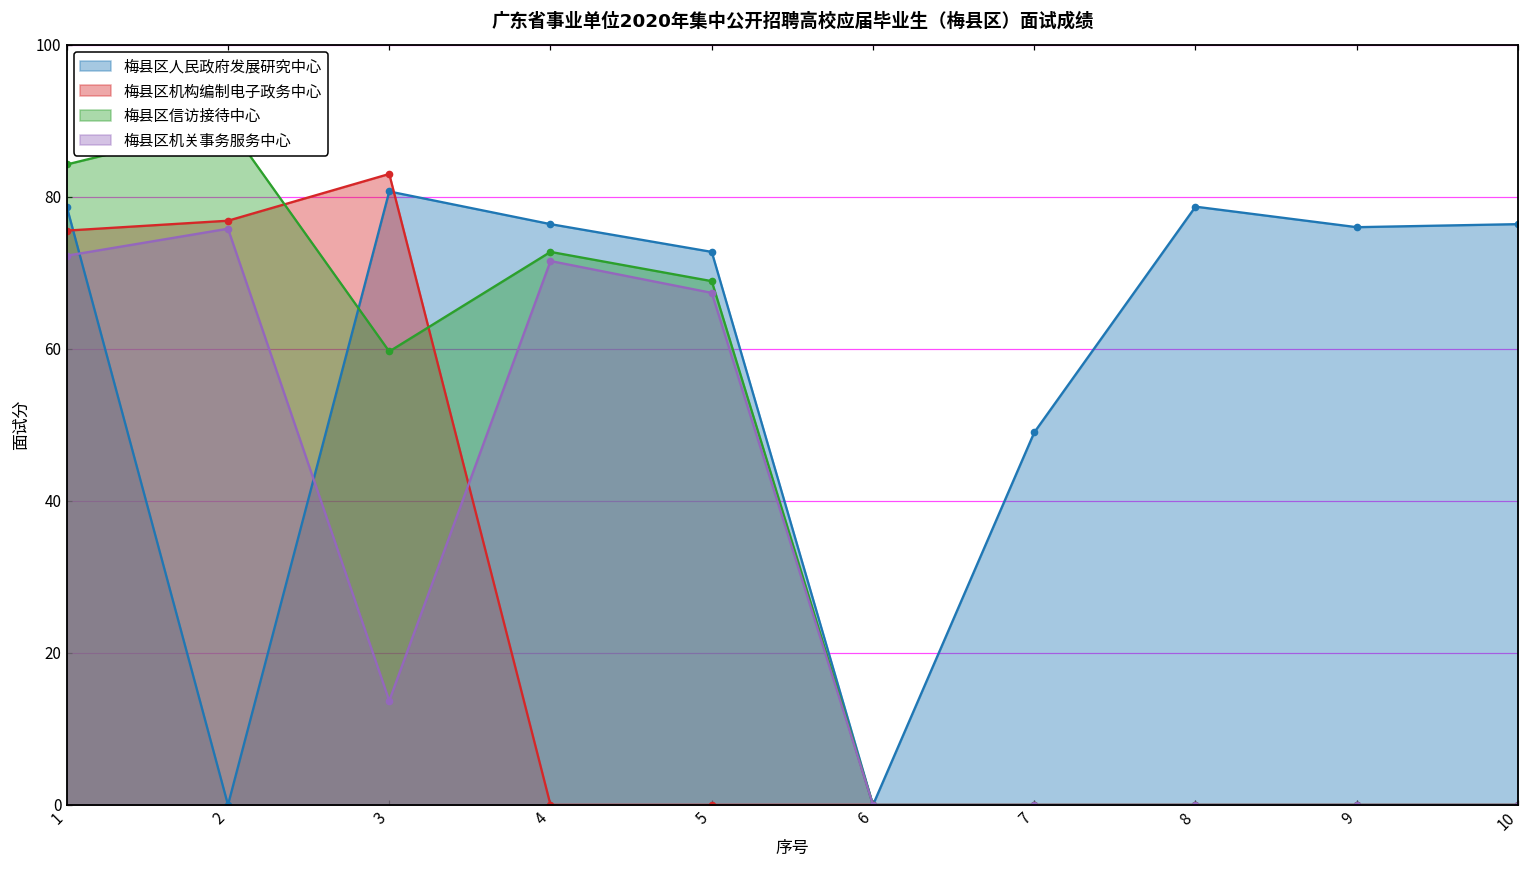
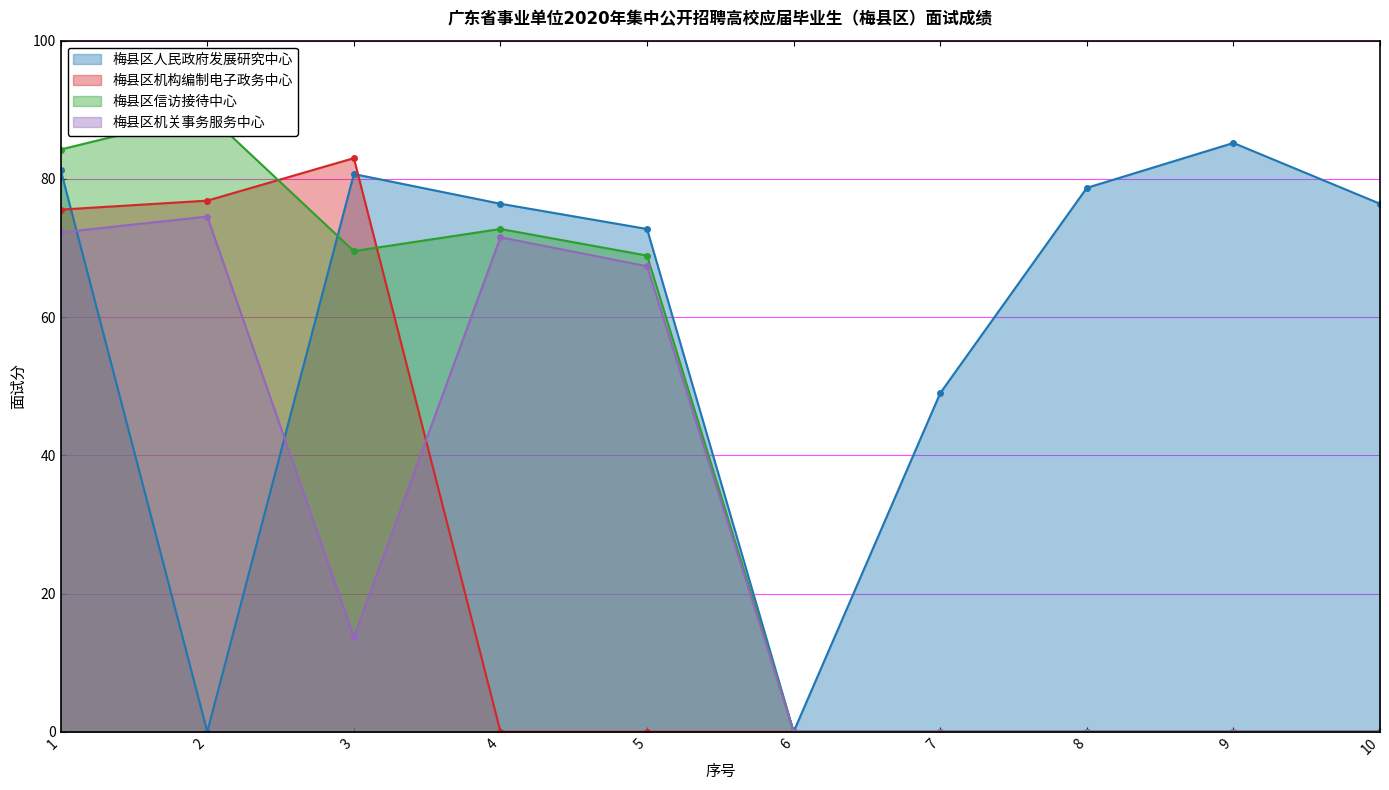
梅县区人民政府发展研究中心, 1: 79 -> 81
梅县区机关事务服务中心, 2: 76 -> 75
梅县区信访接待中心, 3: 60 -> 70
梅县区人民政府发展研究中心, 9: 76 -> 85
